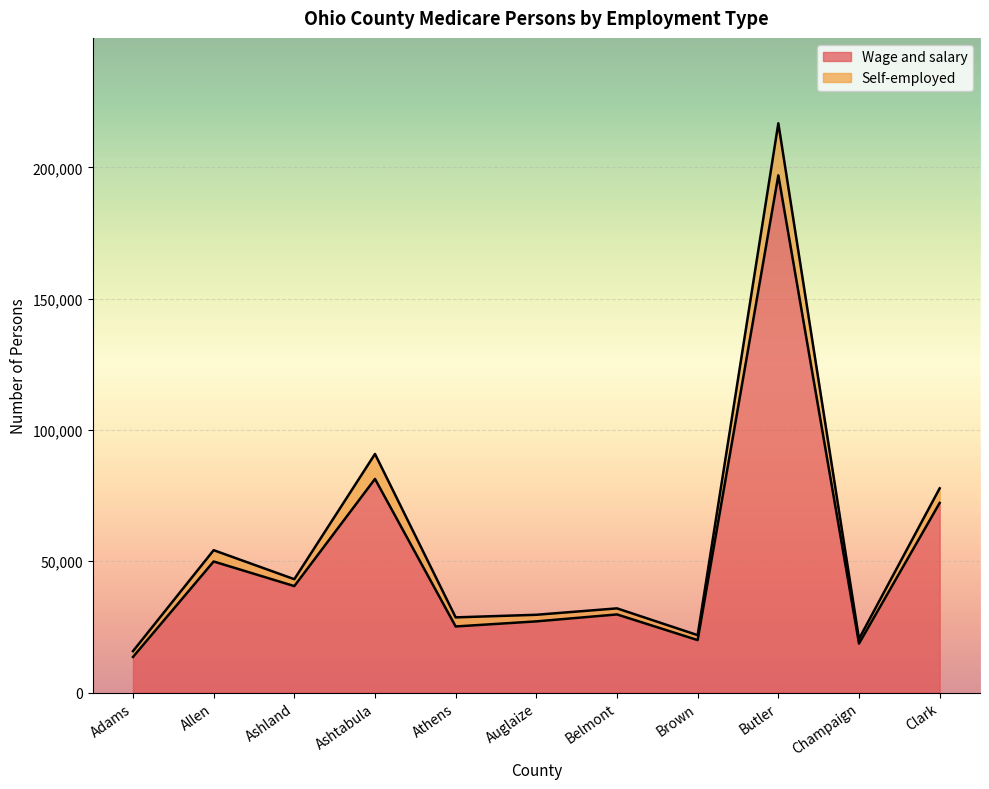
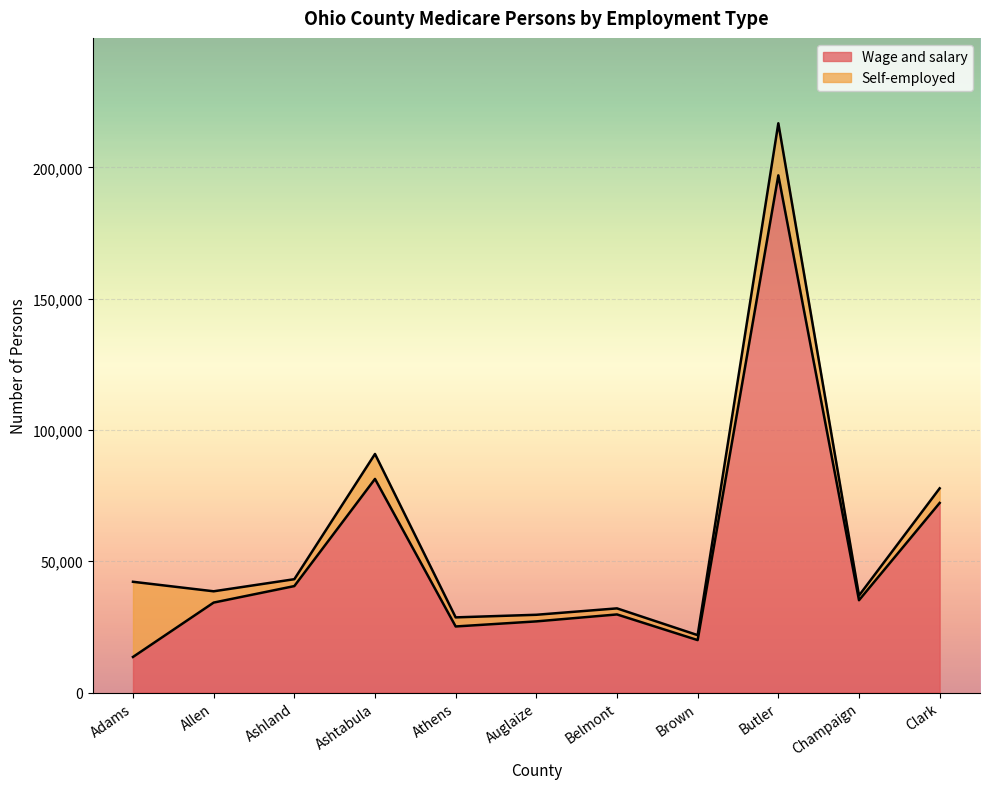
Self-employed, Adams: 2,000 -> 29,000
Wage and salary, Allen: 50,000 -> 34,000
Wage and salary, Champaign: 19,000 -> 35,000
